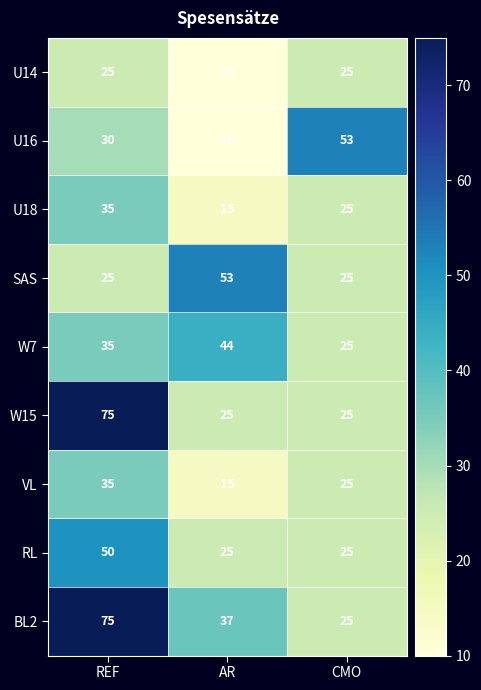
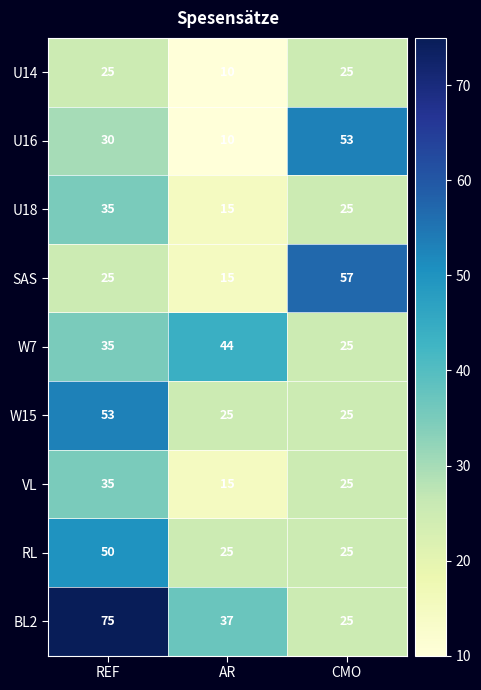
SAS, AR: 53 -> 15
SAS, CMO: 25 -> 57
W15, REF: 75 -> 53
